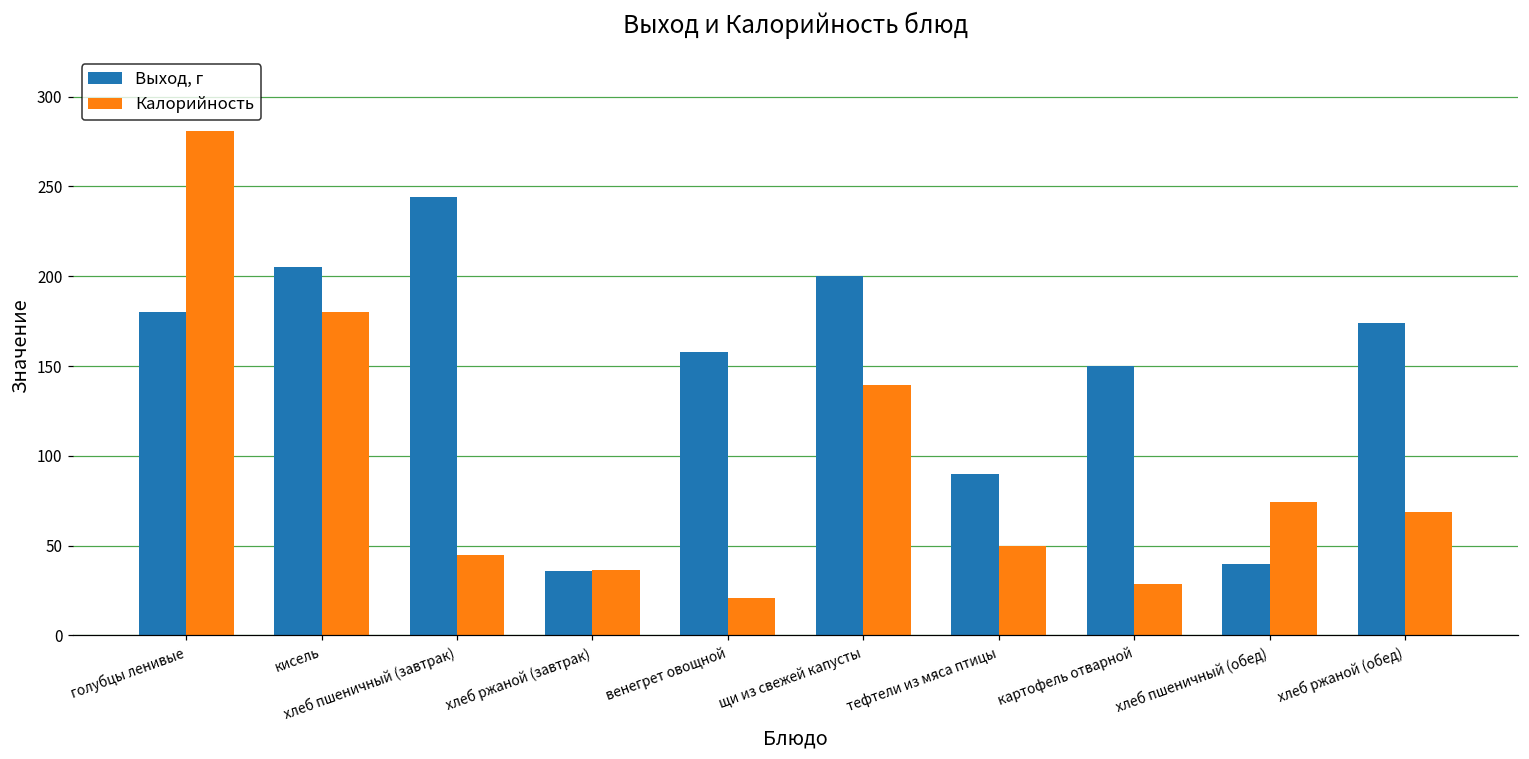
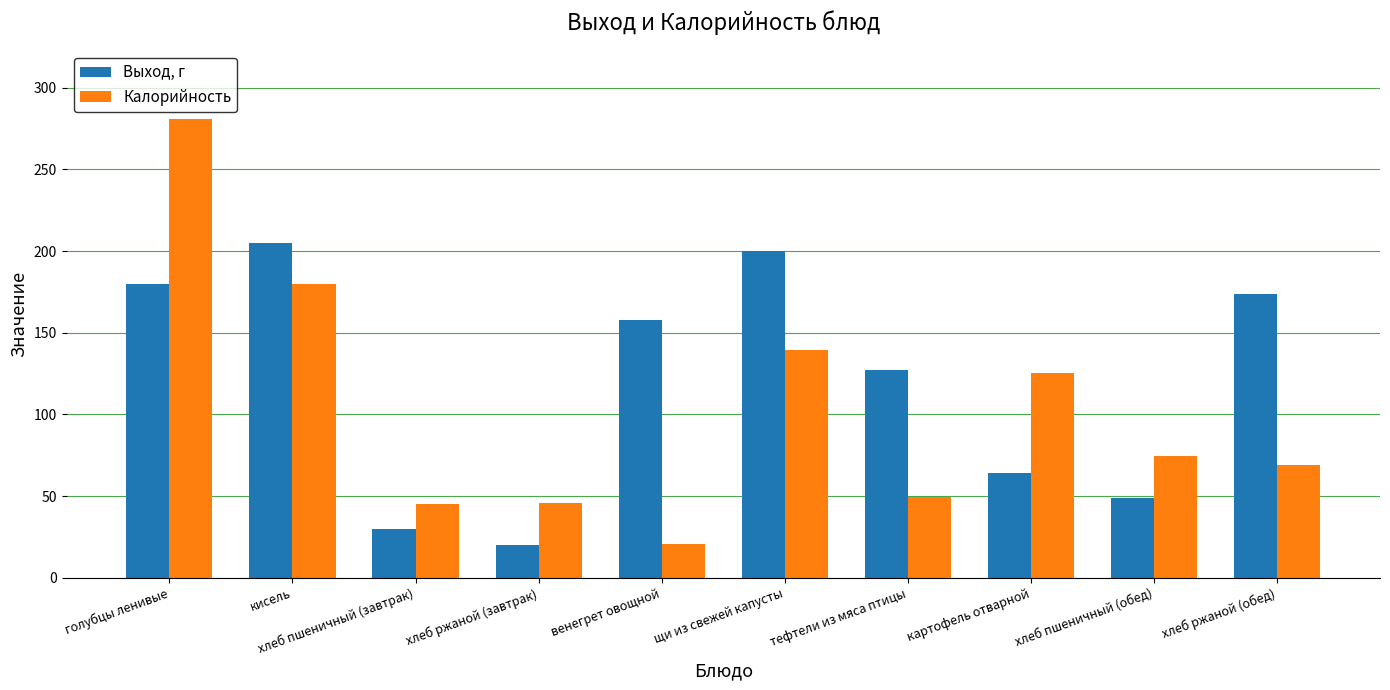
Выход, г, хлеб пшеничный (завтрак): 244 -> 30
Выход, г, хлеб ржаной (завтрак): 36 -> 20
Калорийность, хлеб ржаной (завтрак): 37 -> 46
Выход, г, тефтели из мяса птицы: 90 -> 127
Выход, г, картофель отварной: 150 -> 64
Калорийность, картофель отварной: 28 -> 126
Выход, г, хлеб пшеничный (обед): 40 -> 49
